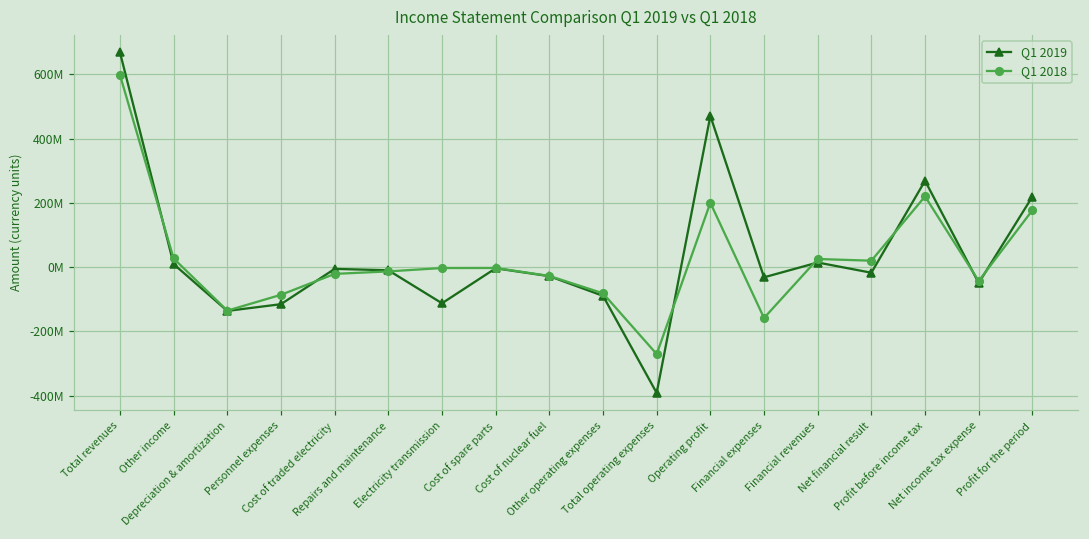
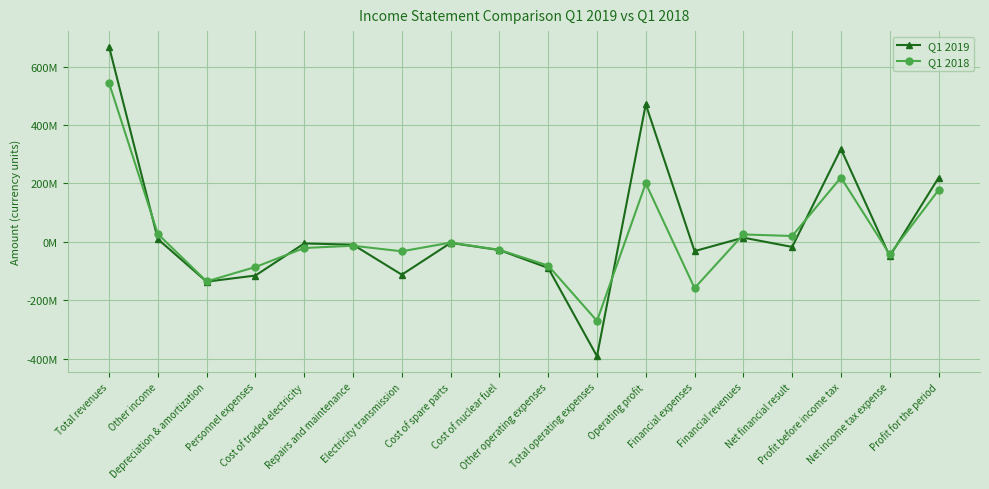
Q1 2018, Total revenues: 600000000 -> 540000000
Q1 2018, Electricity transmission: 0 -> -30000000
Q1 2019, Profit before income tax: 270000000 -> 320000000
